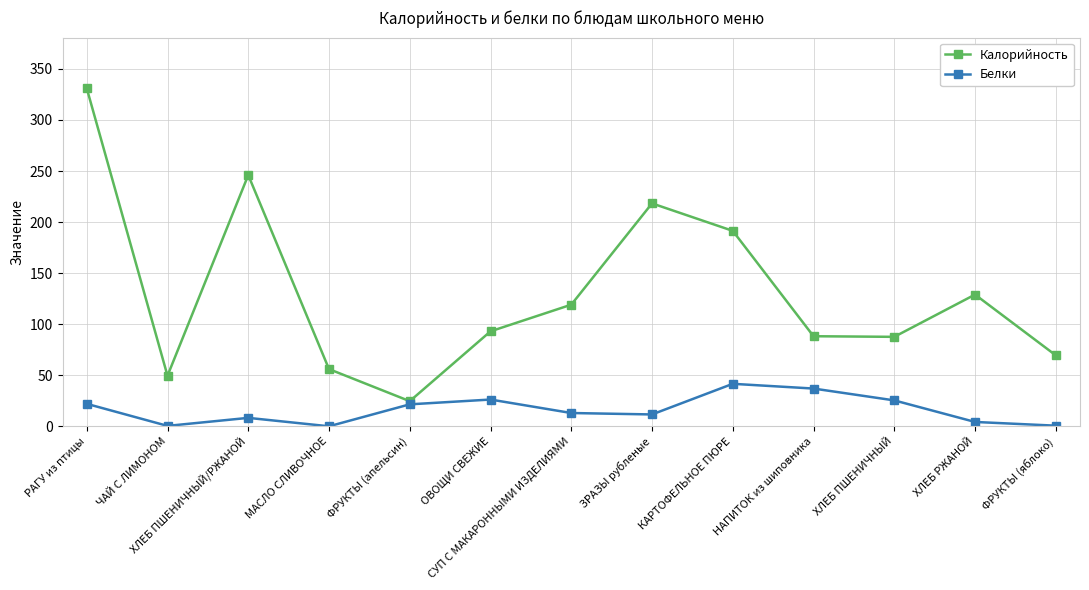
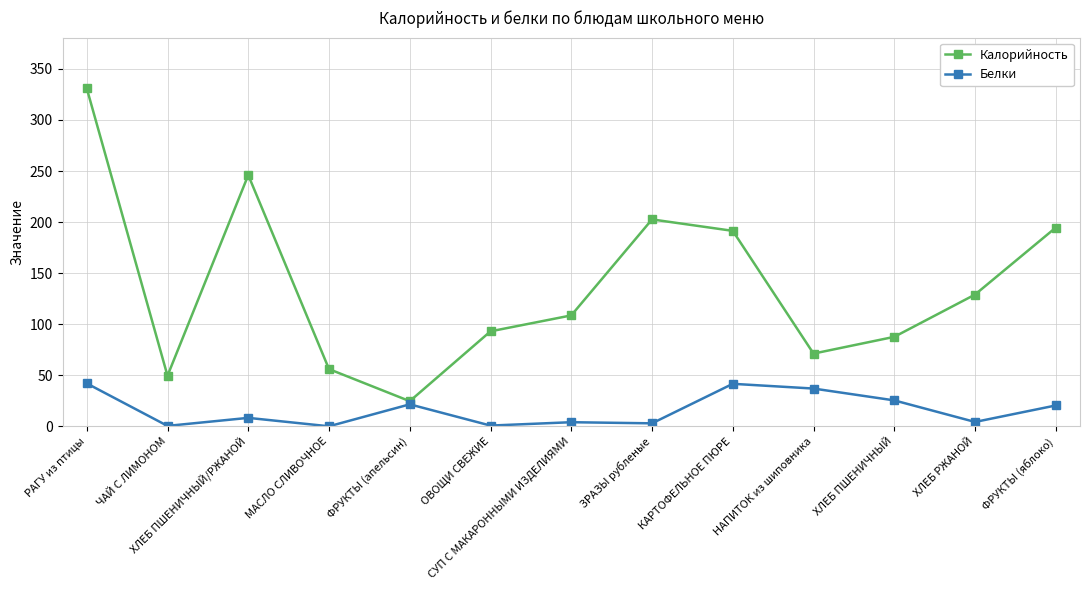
Белки, РАГУ из птицы: 22 -> 42
Белки, ОВОЩИ СВЕЖИЕ: 26 -> 1
Калорийность, СУП С МАКАРОННЫМИ ИЗДЕЛИЯМИ: 119 -> 109
Белки, СУП С МАКАРОННЫМИ ИЗДЕЛИЯМИ: 13 -> 4
Калорийность, ЗРАЗЫ рубленые: 218 -> 203
Белки, ЗРАЗЫ рубленые: 12 -> 3
Калорийность, НАПИТОК из шиповника: 88 -> 71
Калорийность, ФРУКТЫ (яблоко): 70 -> 195
Белки, ФРУКТЫ (яблоко): 1 -> 20
